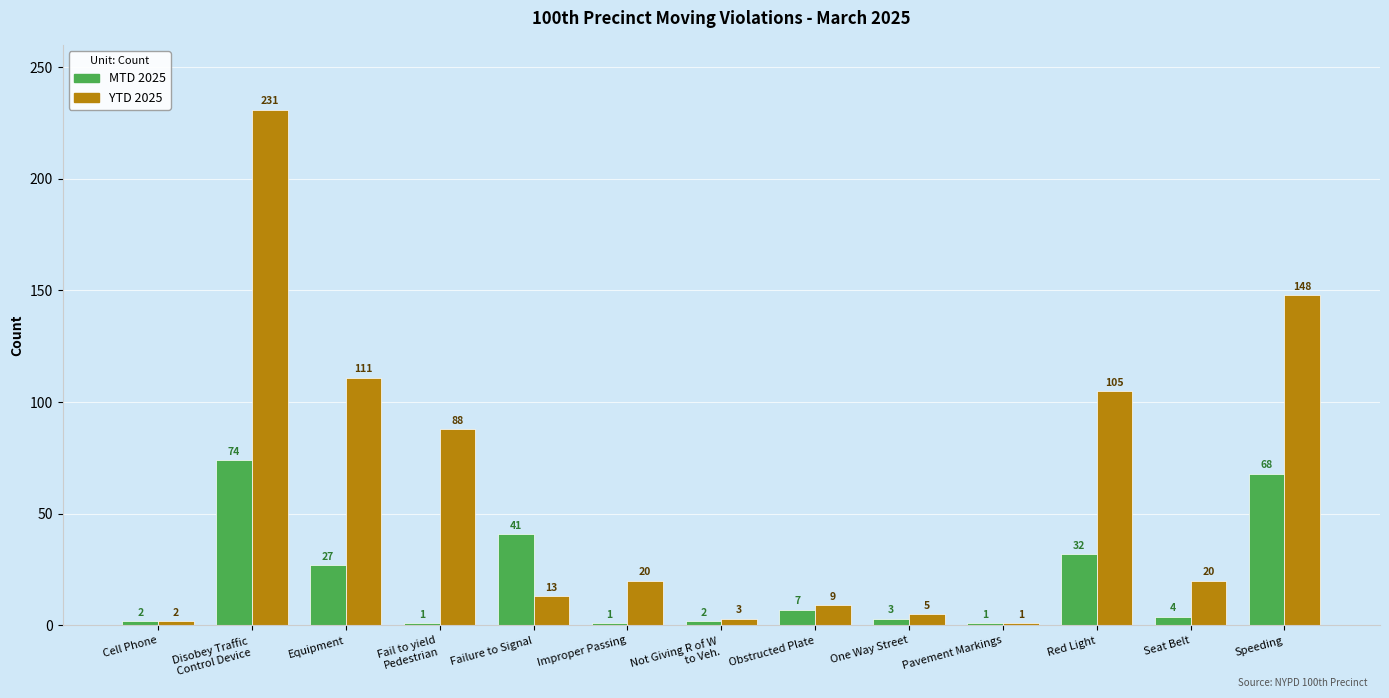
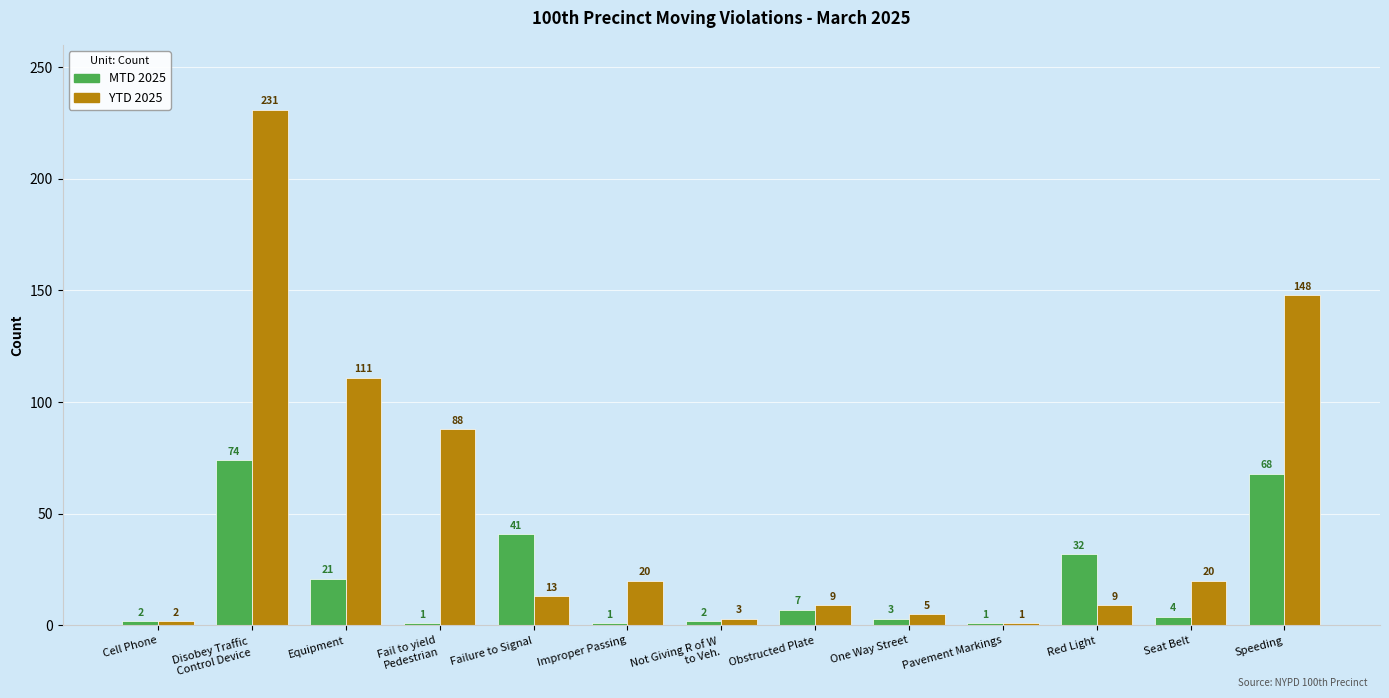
MTD 2025, Equipment: 27 -> 21
YTD 2025, Red Light: 105 -> 9
